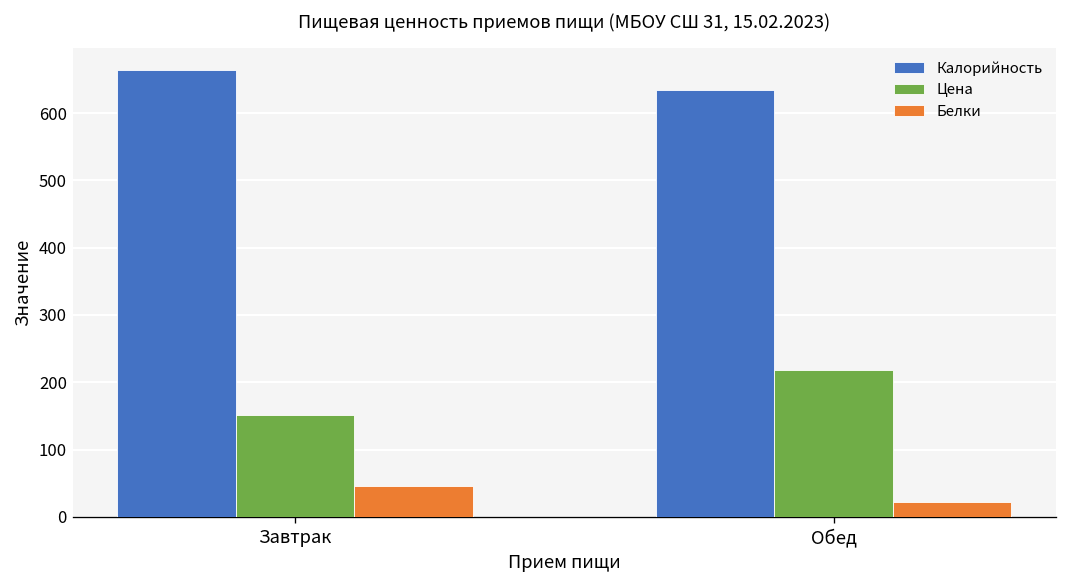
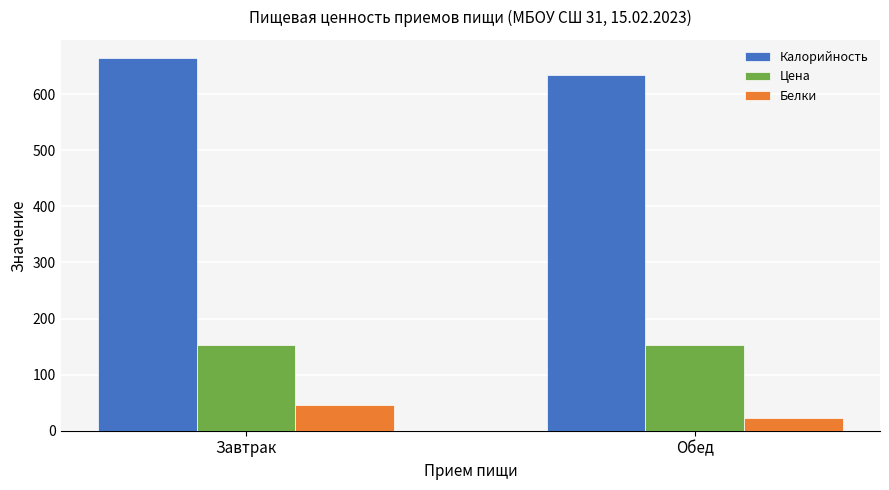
Цена, Обед: 220 -> 150
